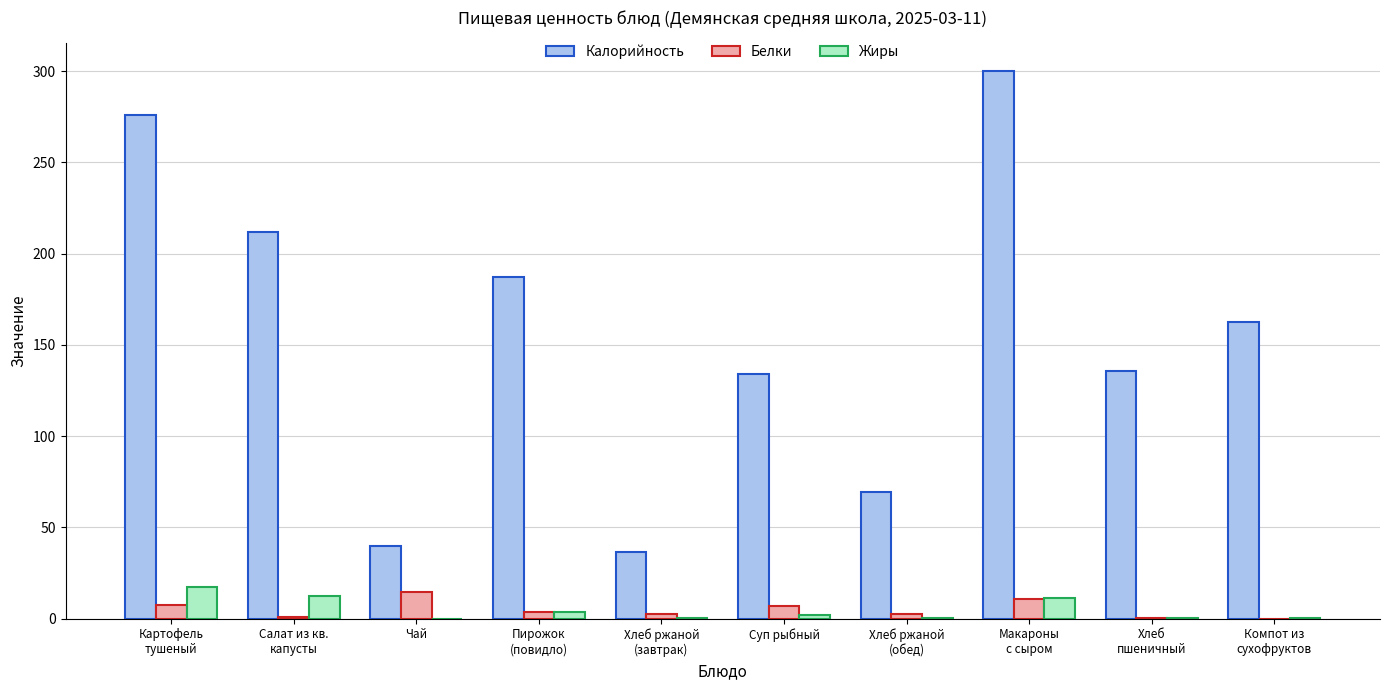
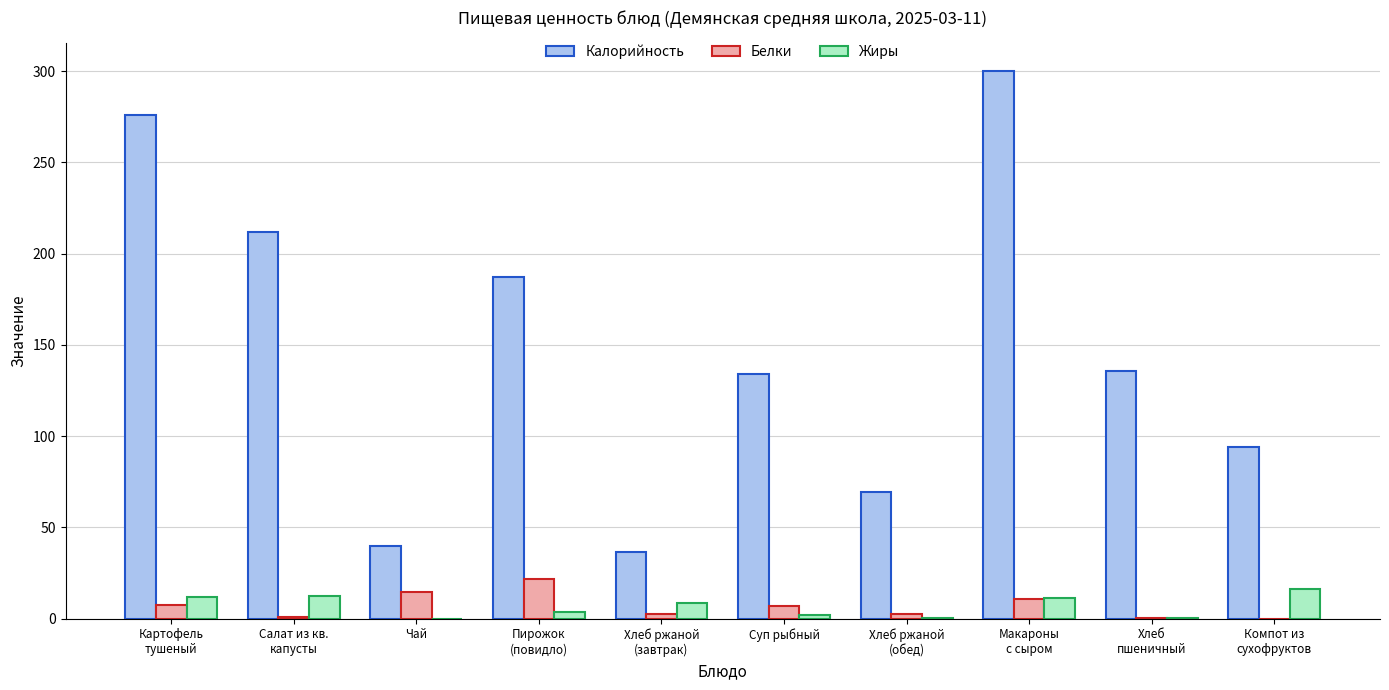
Жиры, Картофель тушеный: 17 -> 12
Белки, Пирожок (повидло): 4 -> 22
Жиры, Хлеб ржаной (завтрак): 0 -> 9
Калорийность, Компот из сухофруктов: 162 -> 94
Жиры, Компот из сухофруктов: 0 -> 16
